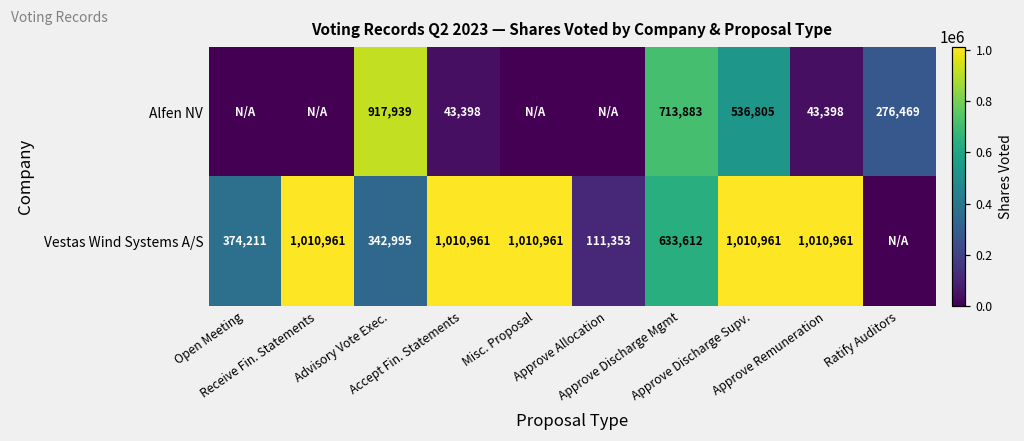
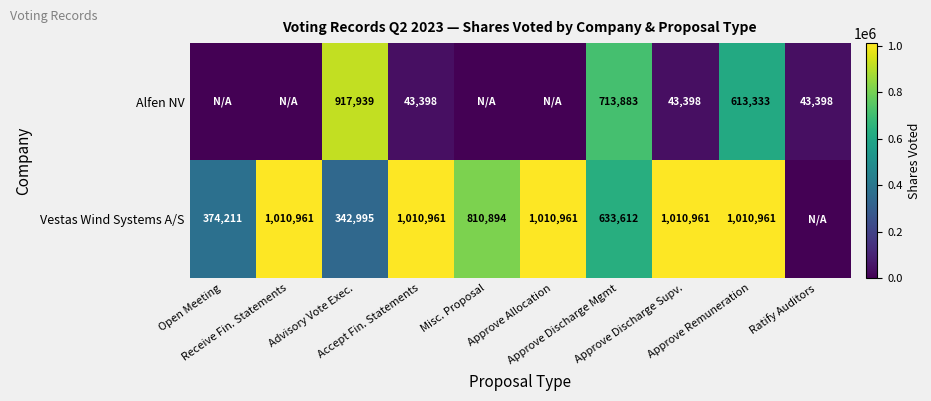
Alfen NV, Approve Discharge Supv.: 536,805 -> 43,398
Alfen NV, Approve Remuneration: 43,398 -> 613,333
Alfen NV, Ratify Auditors: 276,469 -> 43,398
Vestas Wind Systems A/S, Misc. Proposal: 1,010,961 -> 810,894
Vestas Wind Systems A/S, Approve Allocation: 111,353 -> 1,010,961
